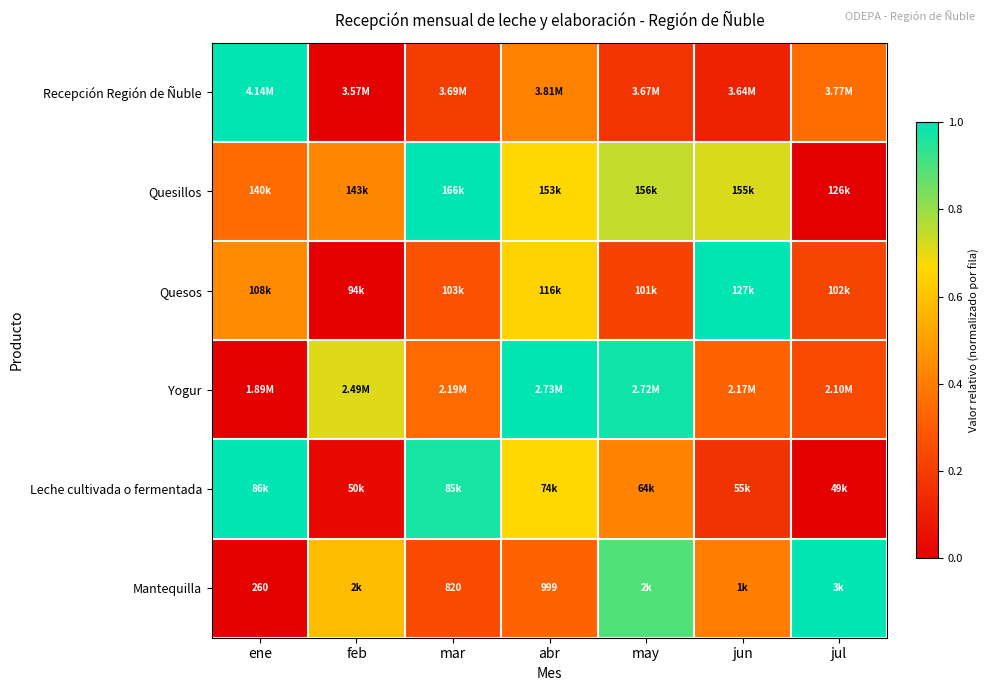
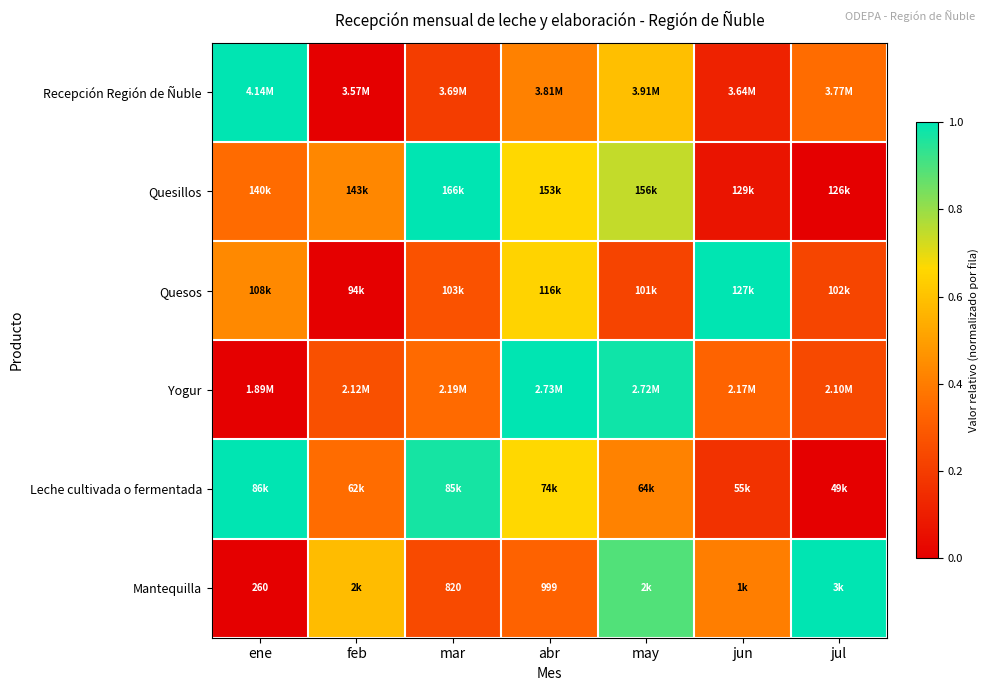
Recepción Región de Ñuble, may: 3.67M -> 3.91M
Quesillos, jun: 155k -> 129k
Yogur, feb: 2.49M -> 2.12M
Leche cultivada o fermentada, feb: 50k -> 62k
